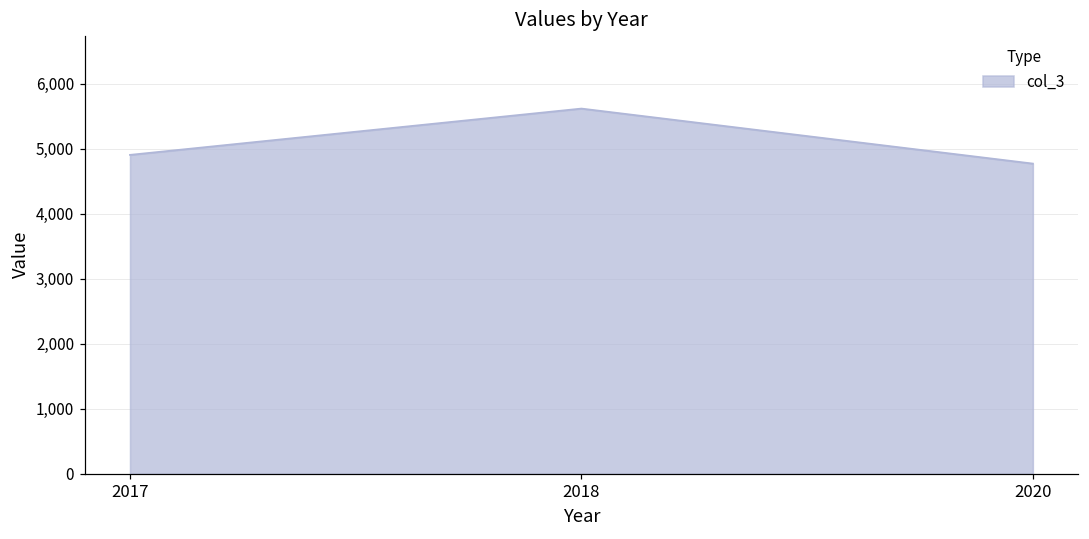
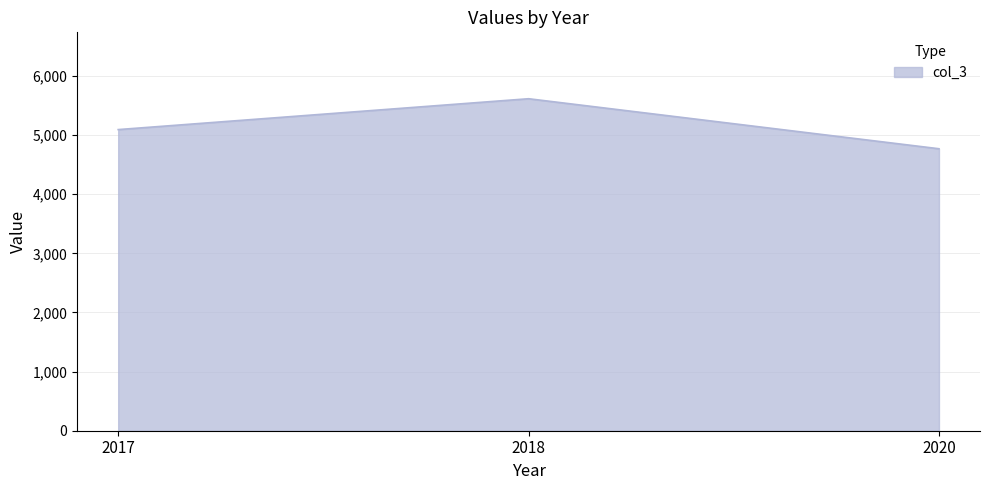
2017: 4,900 -> 5,100
